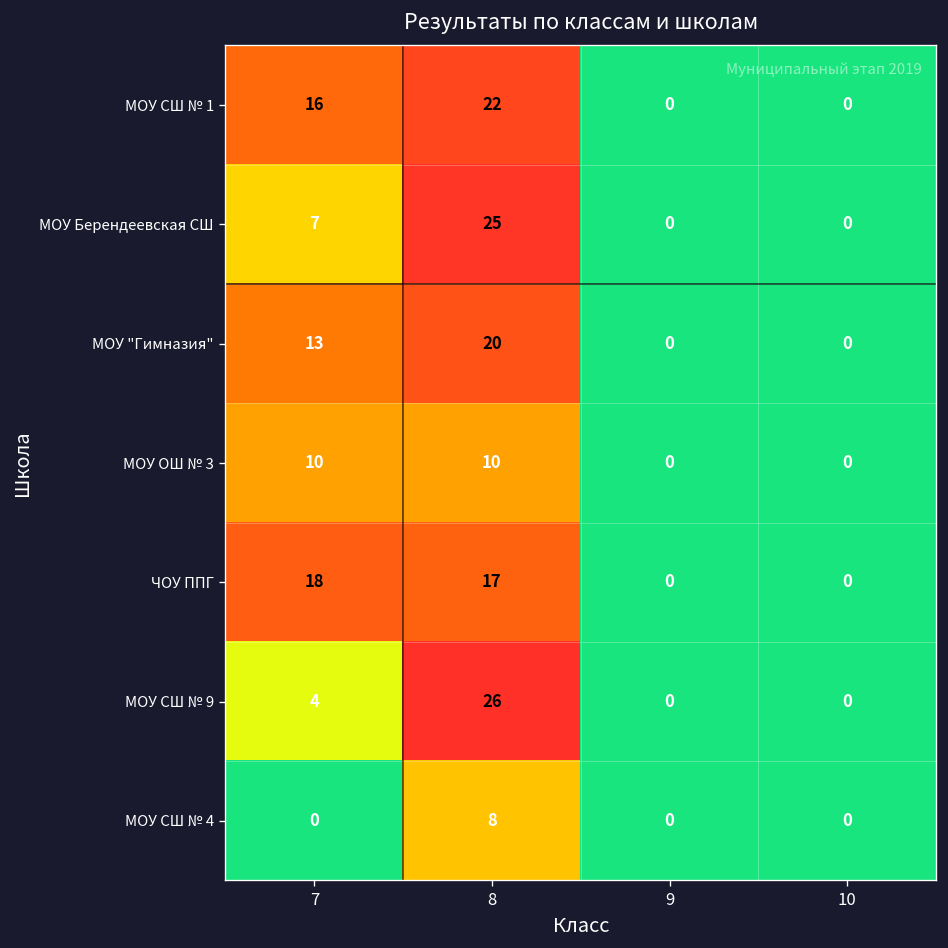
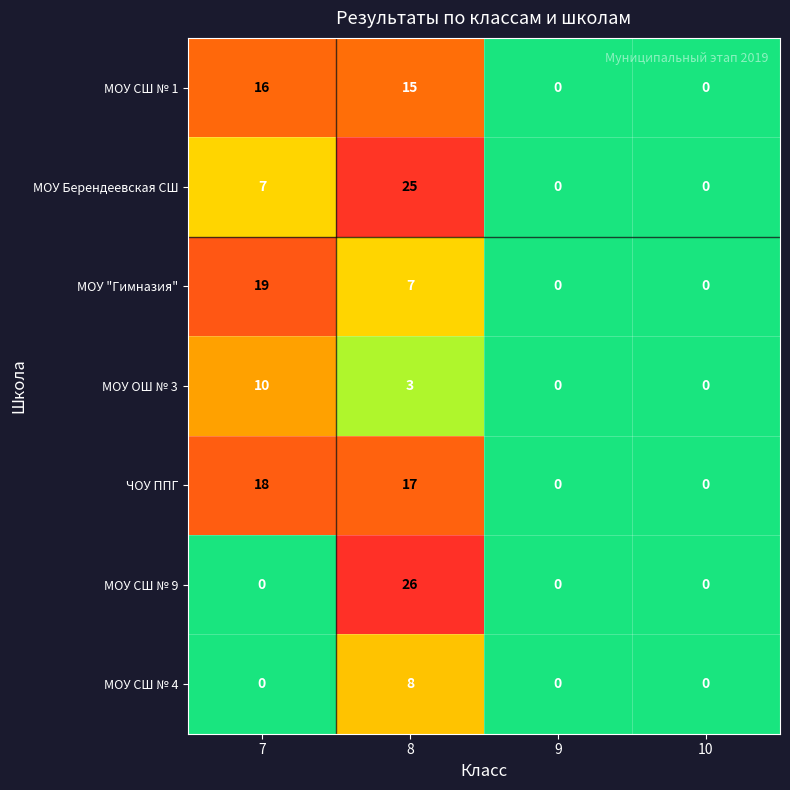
МОУ СШ № 1, 8: 22 -> 15
МОУ "Гимназия", 7: 13 -> 19
МОУ "Гимназия", 8: 20 -> 7
МОУ ОШ № 3, 8: 10 -> 3
МОУ СШ № 9, 7: 4 -> 0
